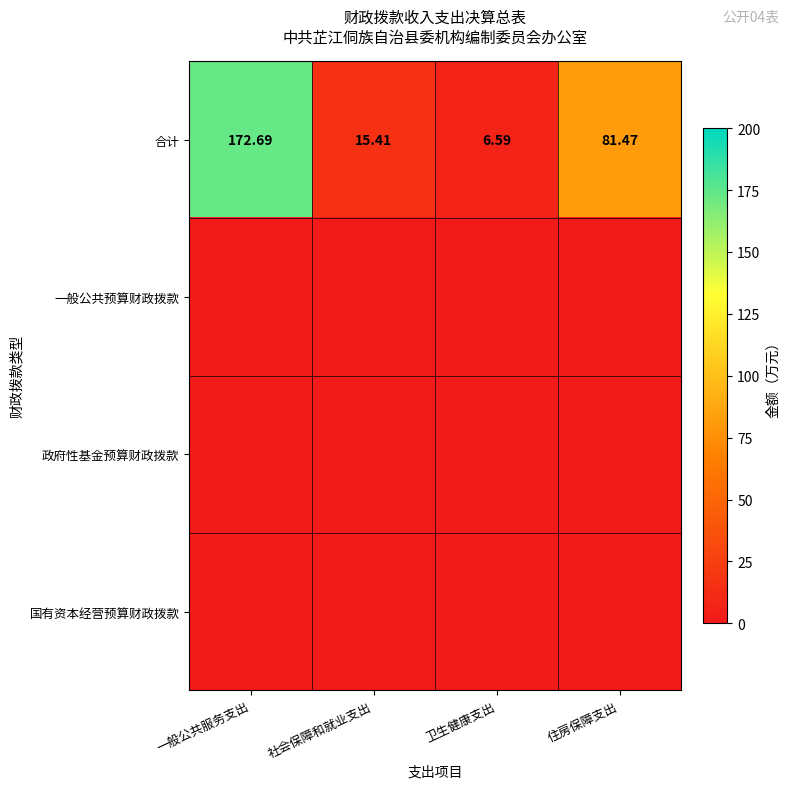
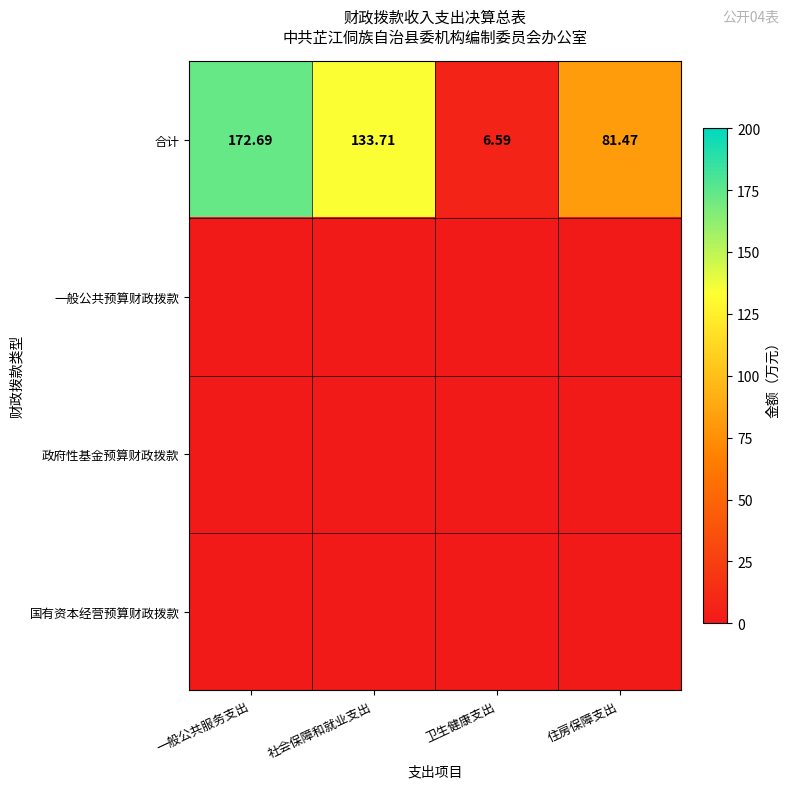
合计, 社会保障和就业支出: 15.41 -> 133.71
